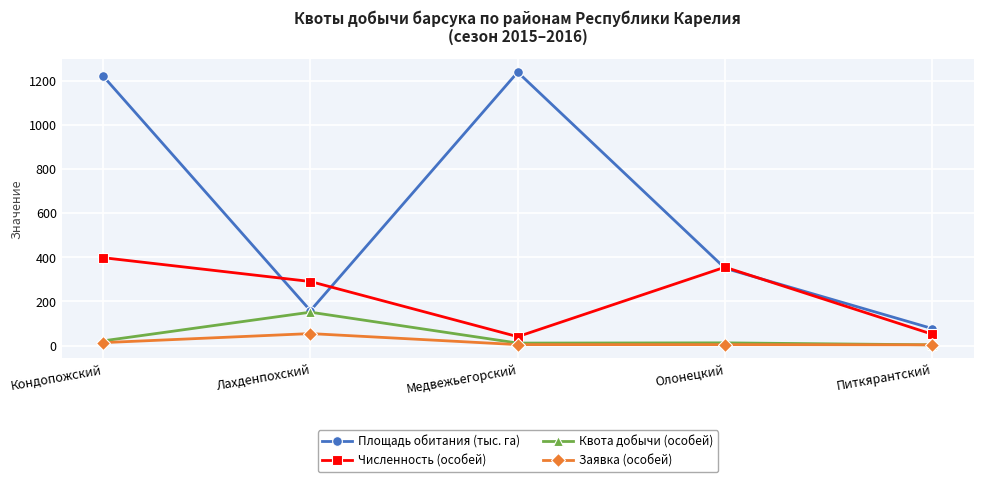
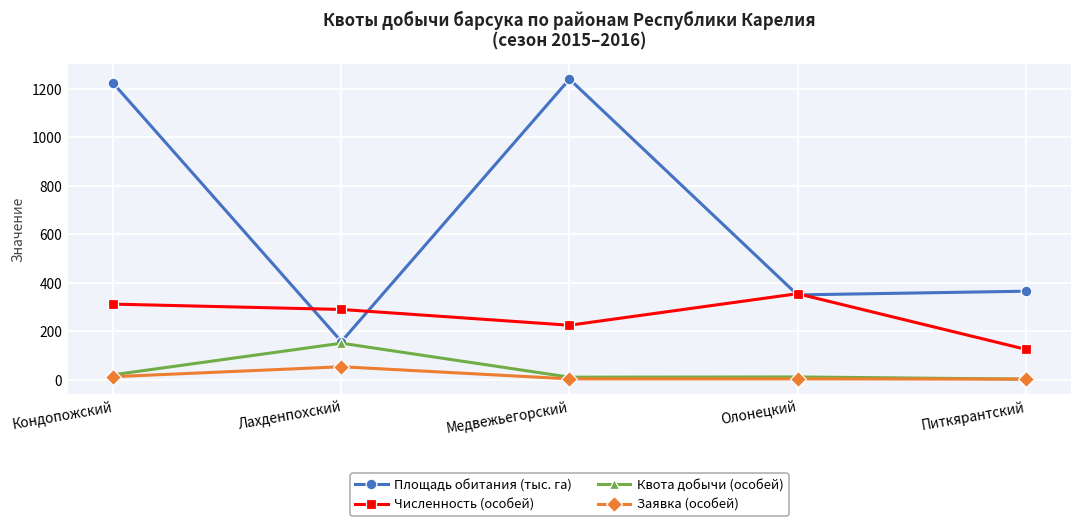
Численность (особей), Кондопожский: 400 -> 310
Численность (особей), Медвежьегорский: 40 -> 230
Площадь обитания (тыс. га), Питкярантский: 80 -> 370
Численность (особей), Питкярантский: 50 -> 130
